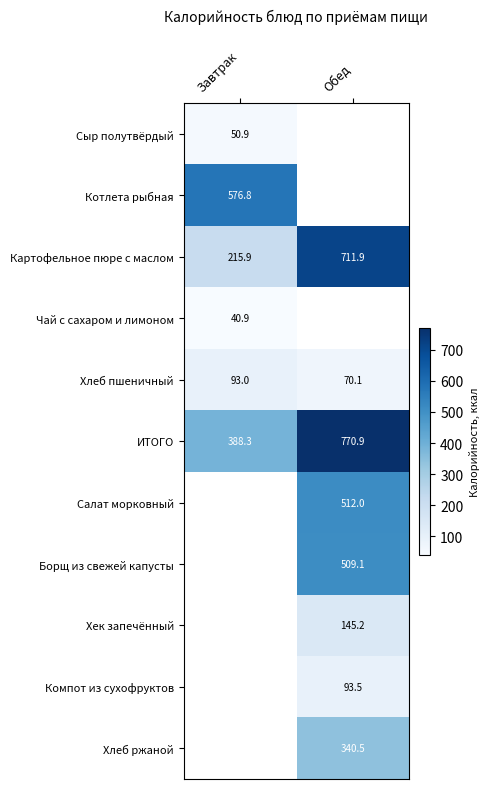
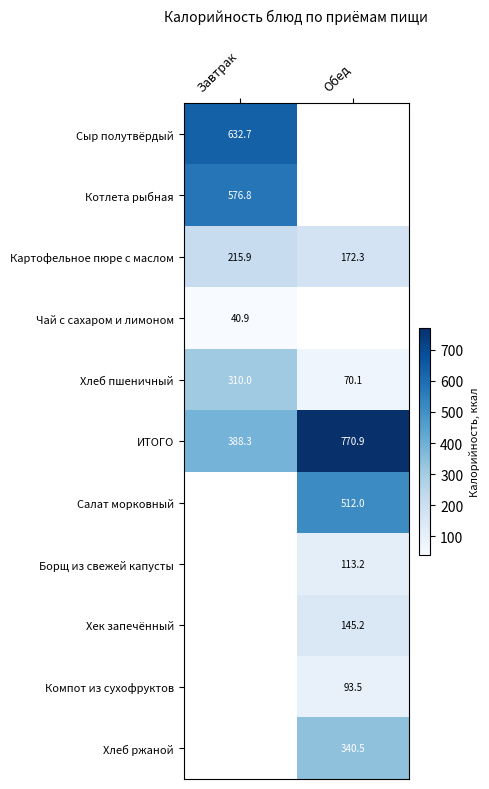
Сыр полутвёрдый, Завтрак: 50.9 -> 632.7
Картофельное пюре с маслом, Обед: 711.9 -> 172.3
Хлеб пшеничный, Завтрак: 93.0 -> 310.0
Борщ из свежей капусты, Обед: 509.1 -> 113.2
